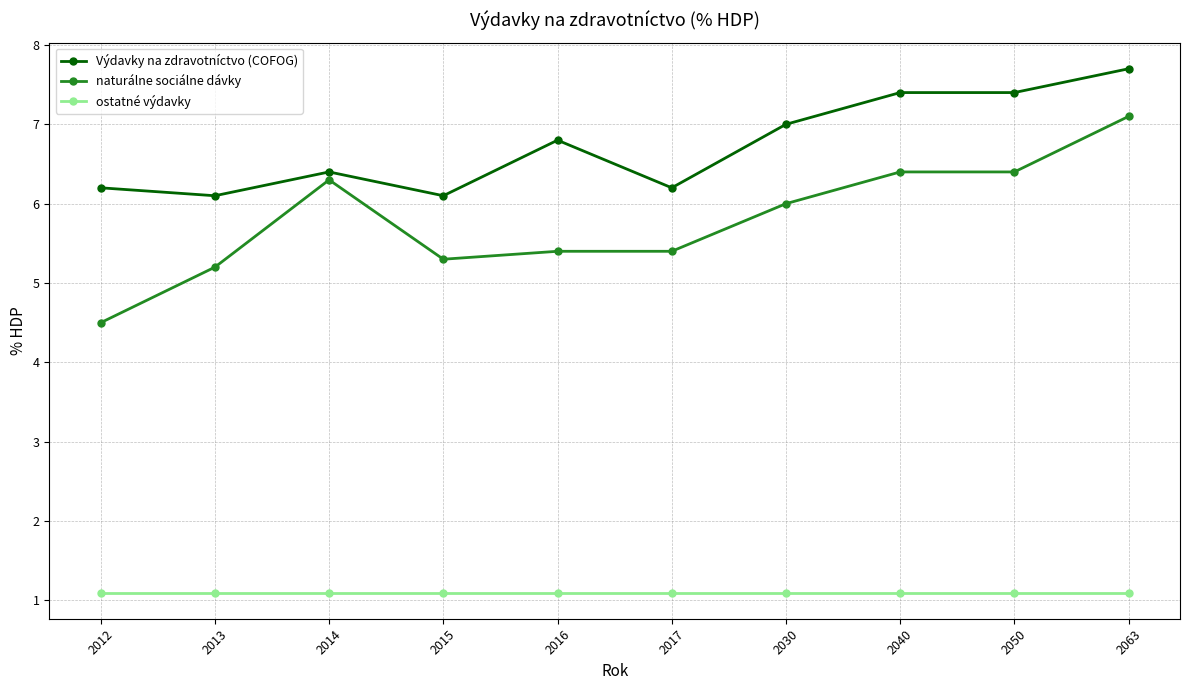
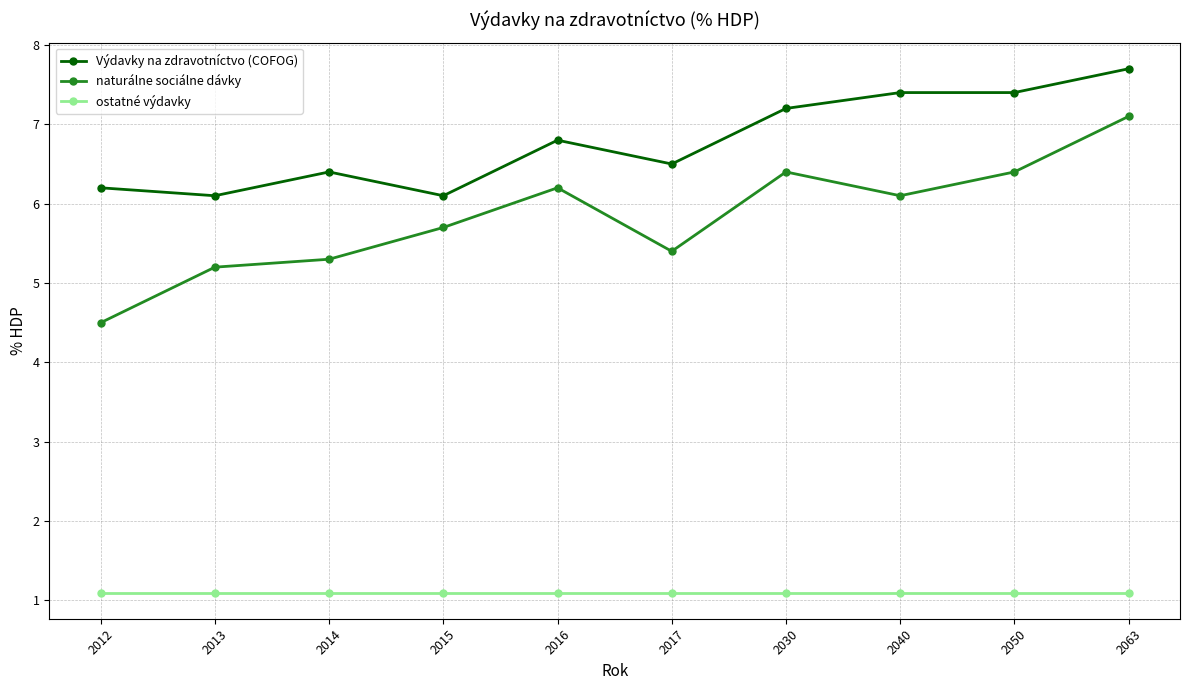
naturálne sociálne dávky, 2014: 6.3 -> 5.3
naturálne sociálne dávky, 2015: 5.3 -> 5.7
naturálne sociálne dávky, 2016: 5.4 -> 6.2
Výdavky na zdravotníctvo (COFOG), 2017: 6.2 -> 6.5
Výdavky na zdravotníctvo (COFOG), 2030: 7.0 -> 7.2
naturálne sociálne dávky, 2030: 6.0 -> 6.4
naturálne sociálne dávky, 2040: 6.4 -> 6.1
